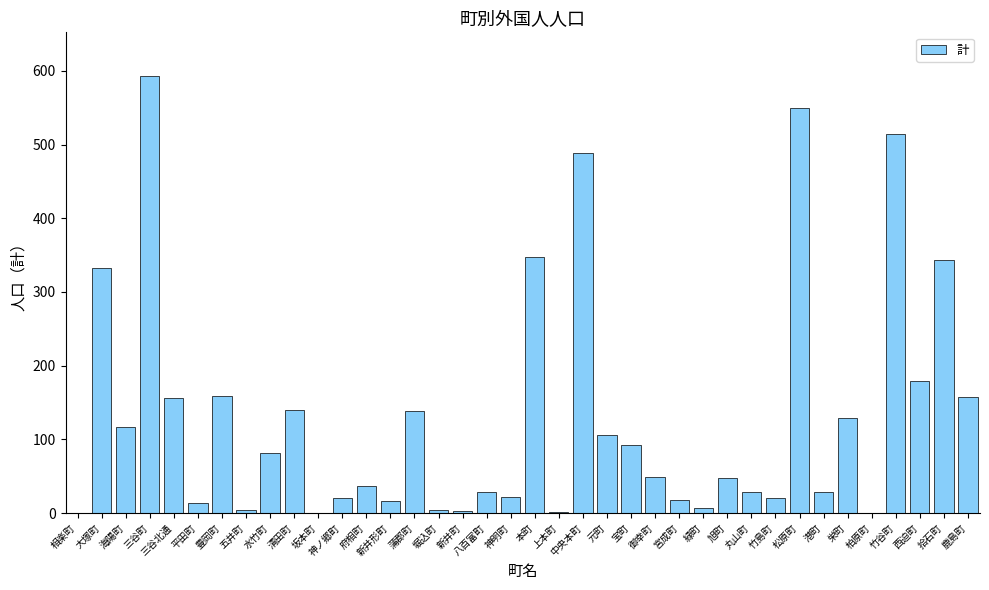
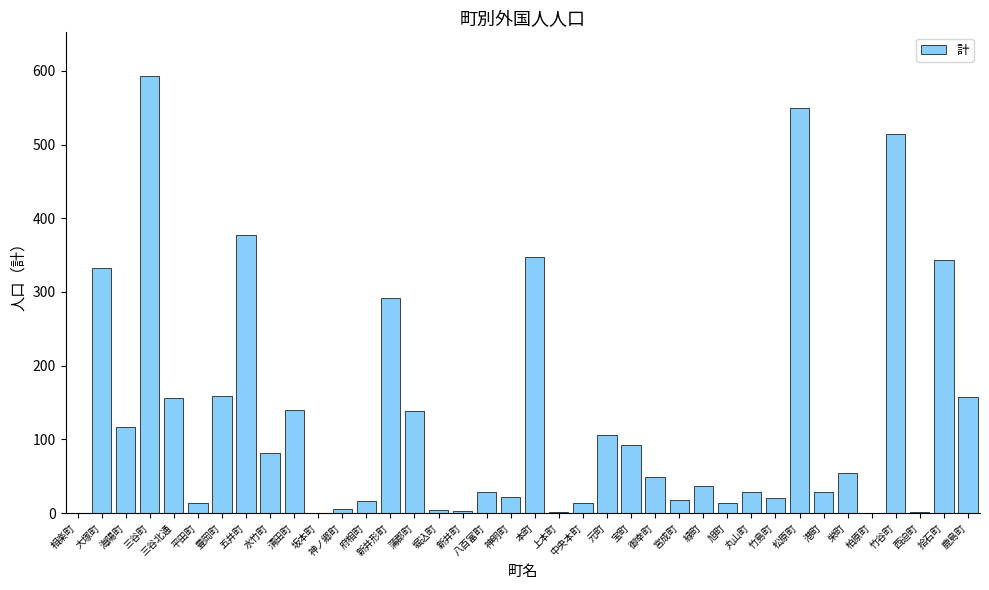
五井町: 0 -> 380
神ノ郷町: 20 -> 10
府相町: 40 -> 20
新井形町: 20 -> 290
中央本町: 490 -> 10
緑町: 10 -> 40
旭町: 50 -> 10
栄町: 130 -> 60
西迫町: 180 -> 0
